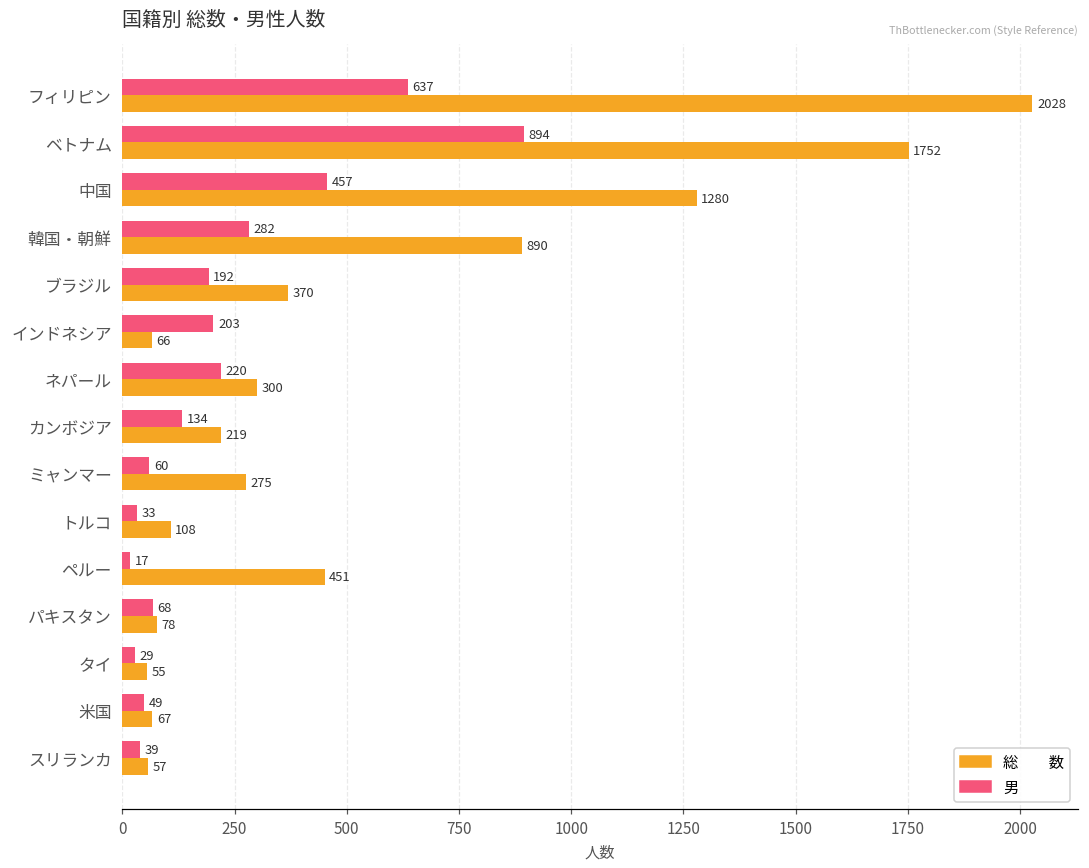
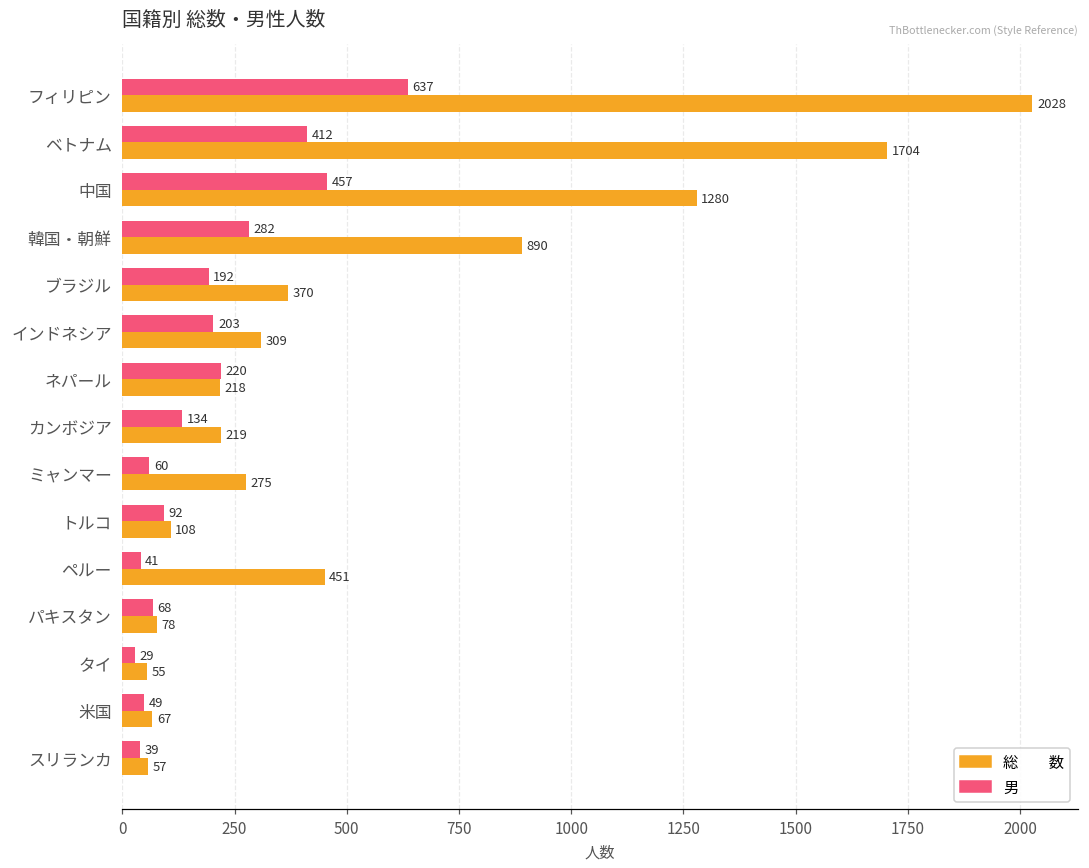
男, ベトナム: 894 -> 412
総 数, ベトナム: 1752 -> 1704
総 数, インドネシア: 66 -> 309
総 数, ネパール: 300 -> 218
男, トルコ: 33 -> 92
男, ペルー: 17 -> 41
